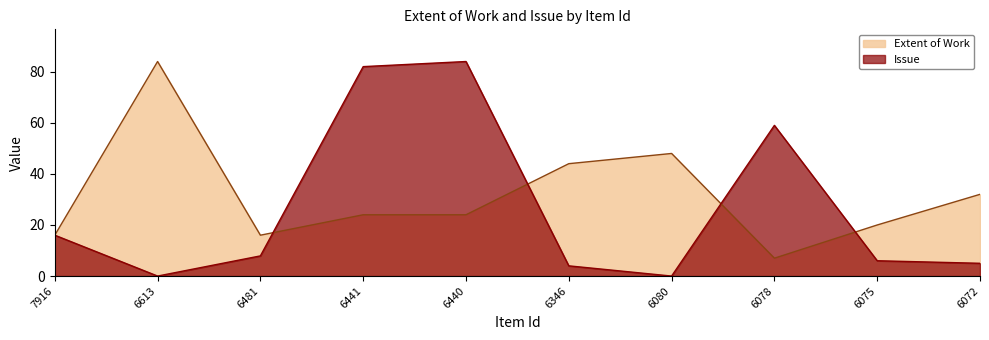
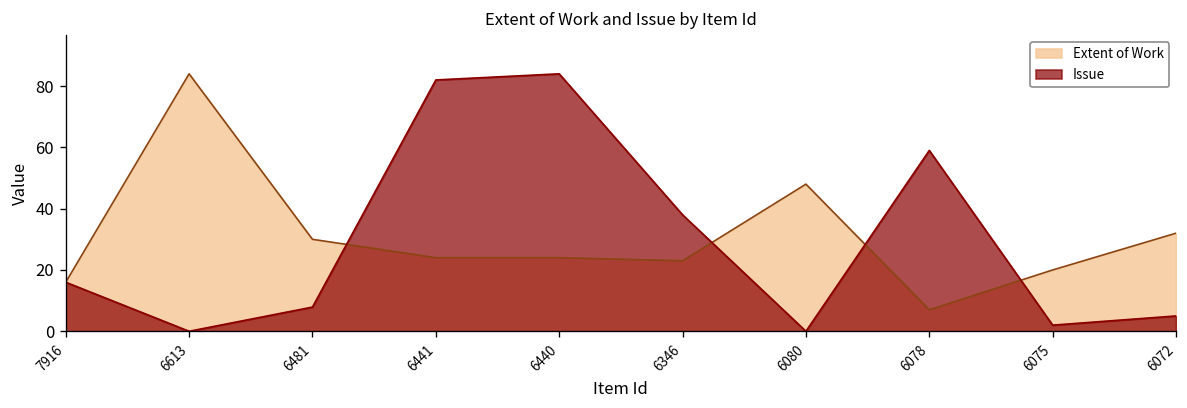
Extent of Work, 6481: 16 -> 30
Extent of Work, 6346: 44 -> 23
Issue, 6346: 4 -> 38
Issue, 6075: 6 -> 2
